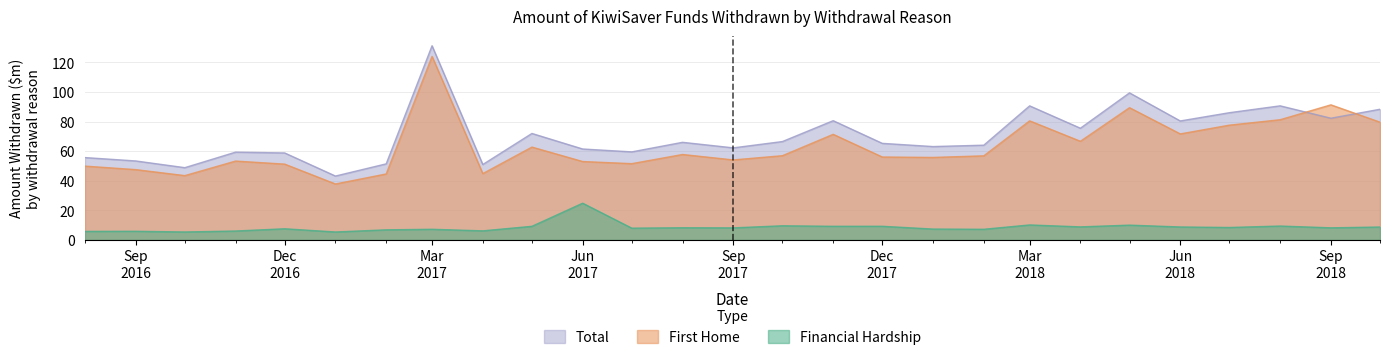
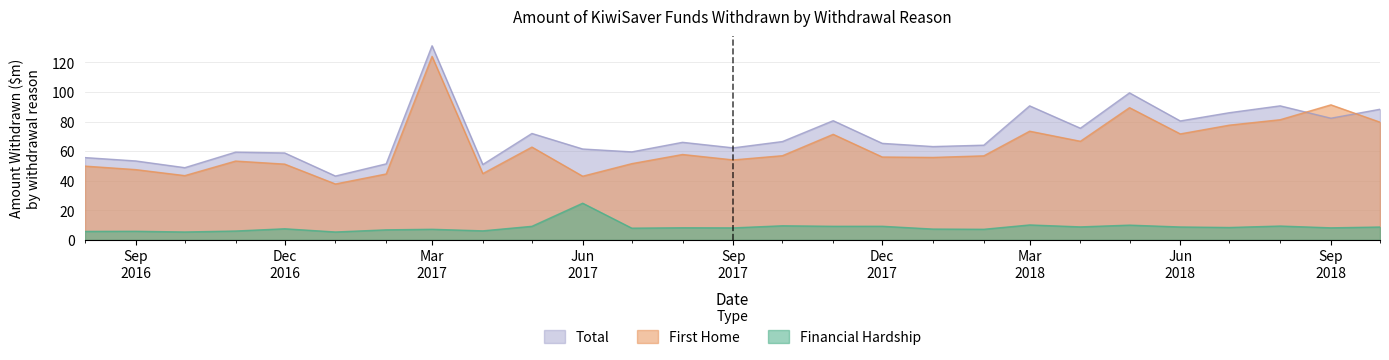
First Home, Jun 2017: 53 -> 43
First Home, Mar 2018: 80 -> 73
